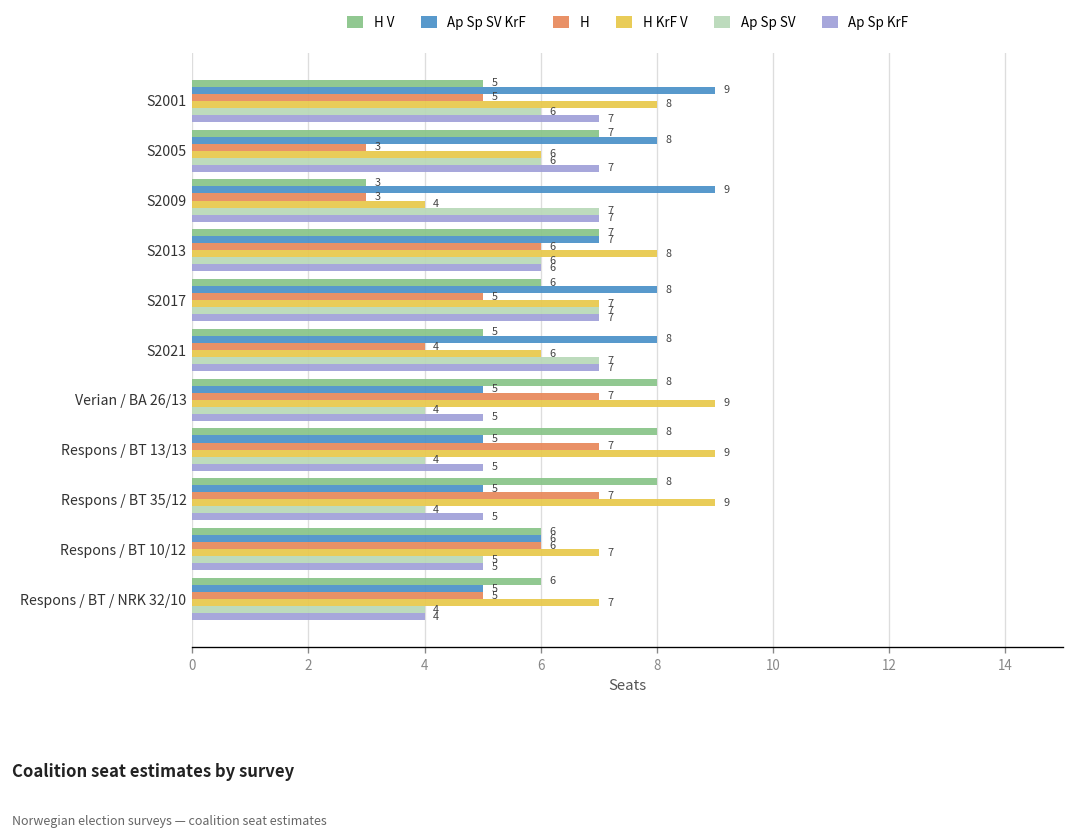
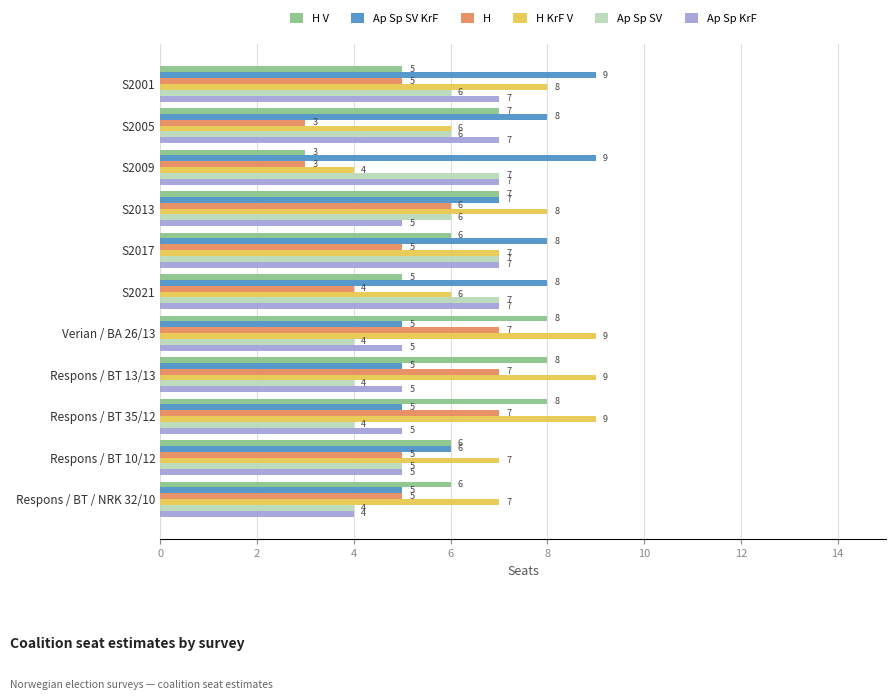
Ap Sp KrF, S2013: 6 -> 5
H, Respons / BT 10/12: 6 -> 5
